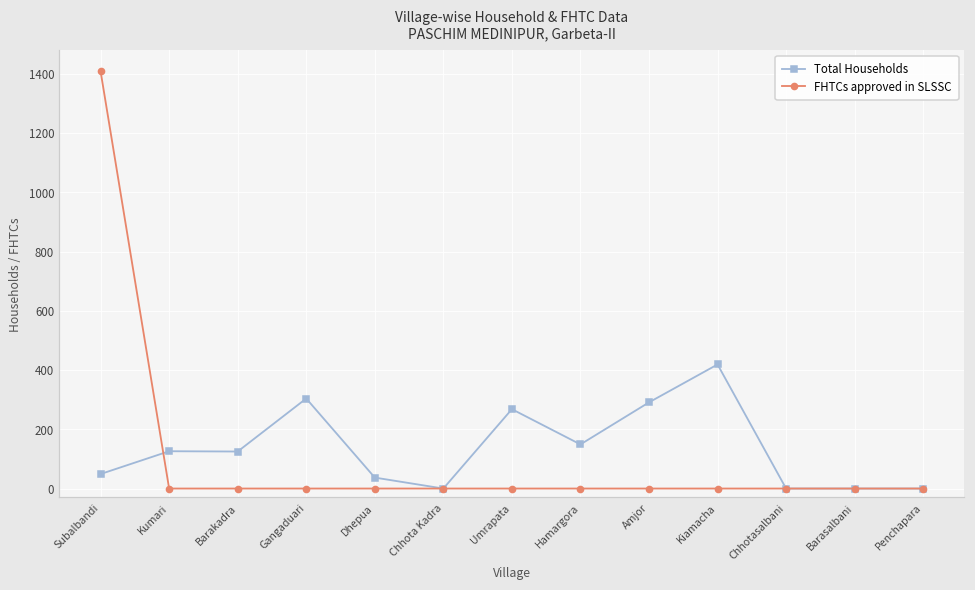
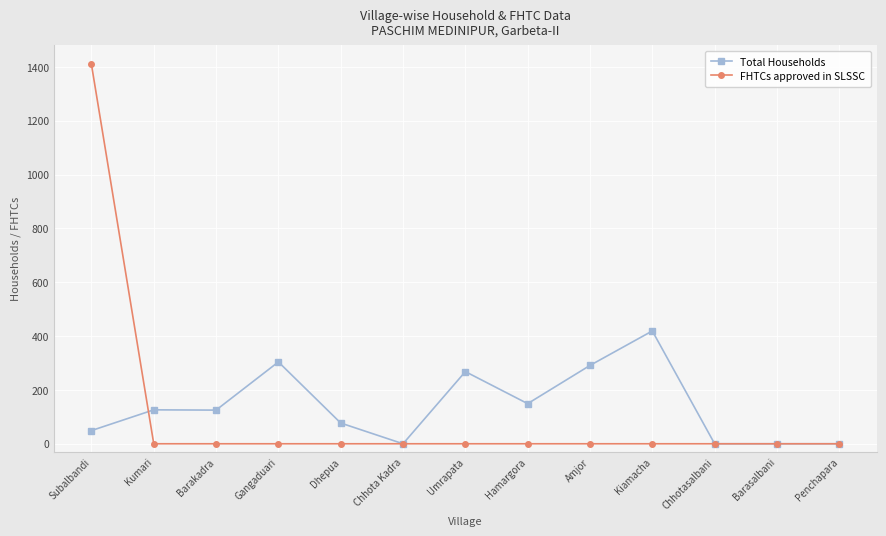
Total Households, Dhepua: 40 -> 80
